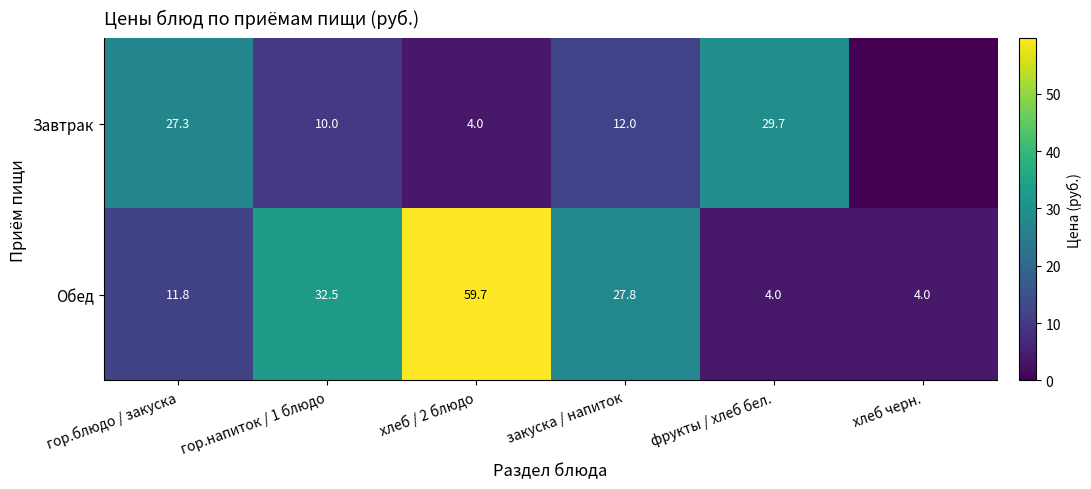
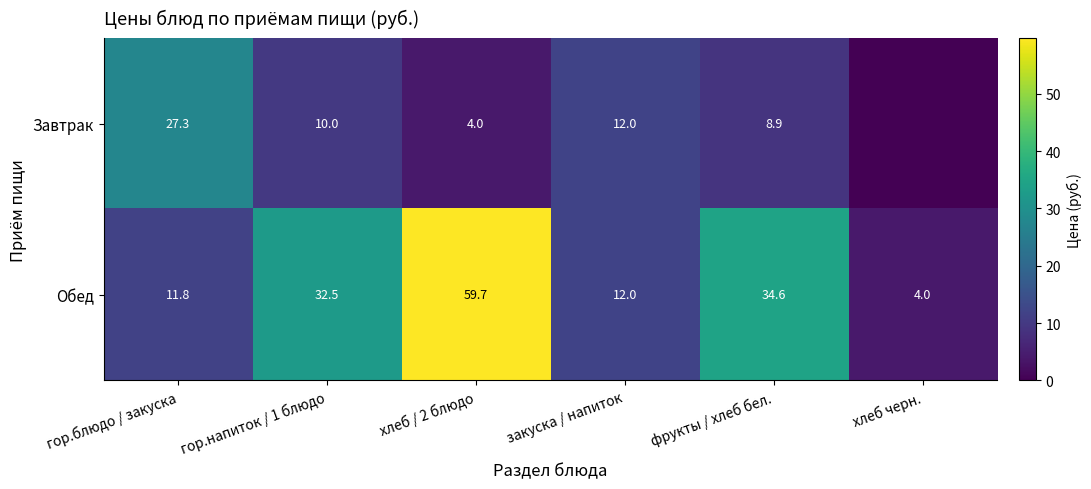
Завтрак, фрукты / хлеб бел.: 29.7 -> 8.9
Обед, закуска / напиток: 27.8 -> 12.0
Обед, фрукты / хлеб бел.: 4.0 -> 34.6
